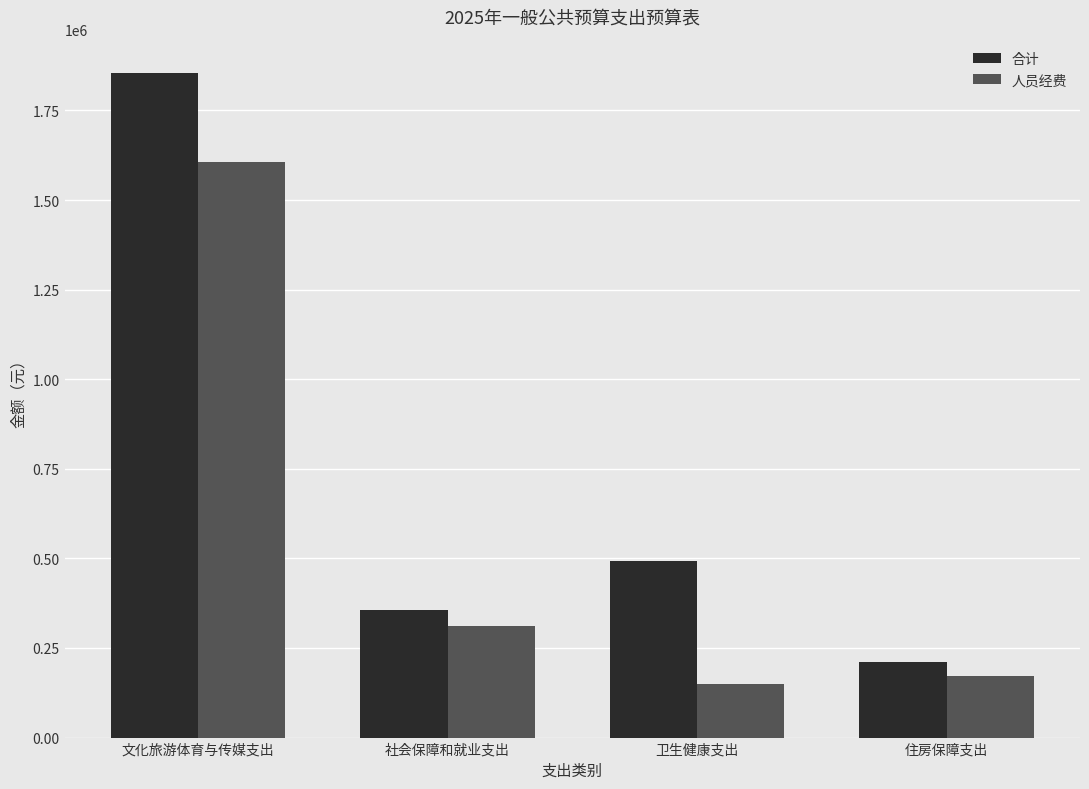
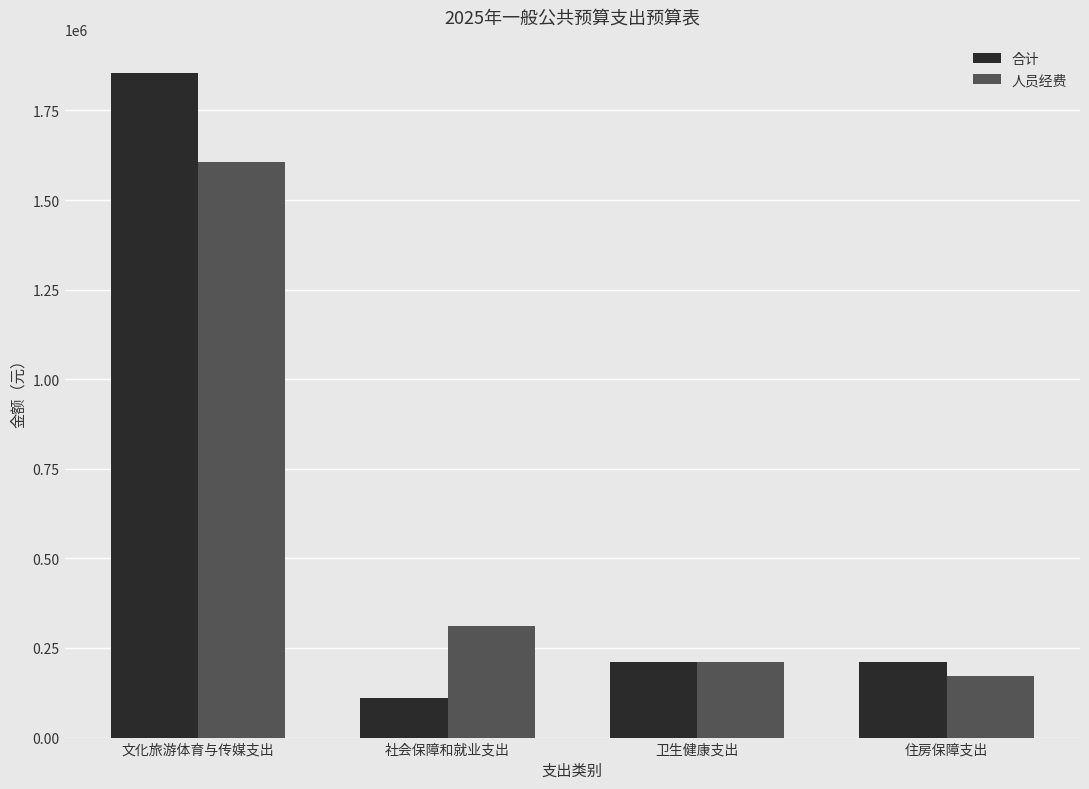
合计, 社会保障和就业支出: 360000 -> 110000
合计, 卫生健康支出: 490000 -> 210000
人员经费, 卫生健康支出: 150000 -> 210000
